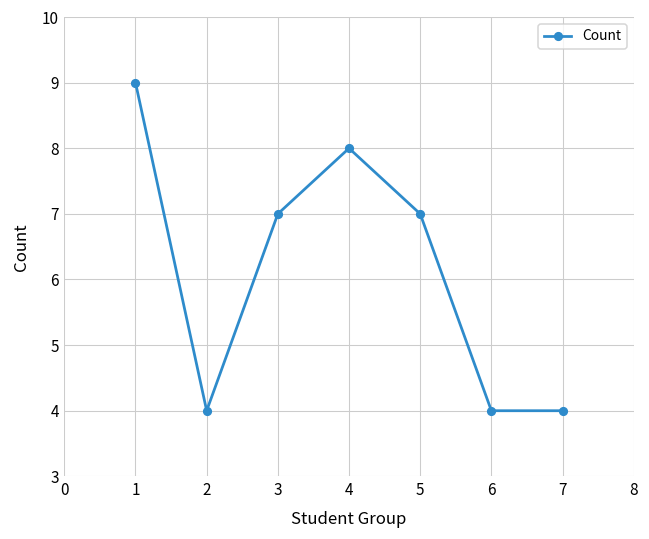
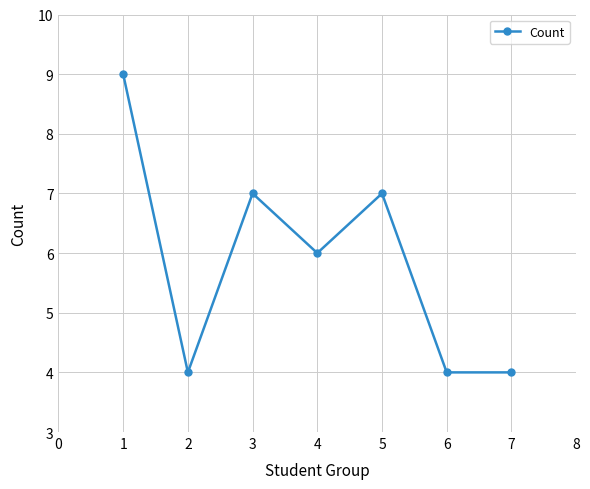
4: 8 -> 6
